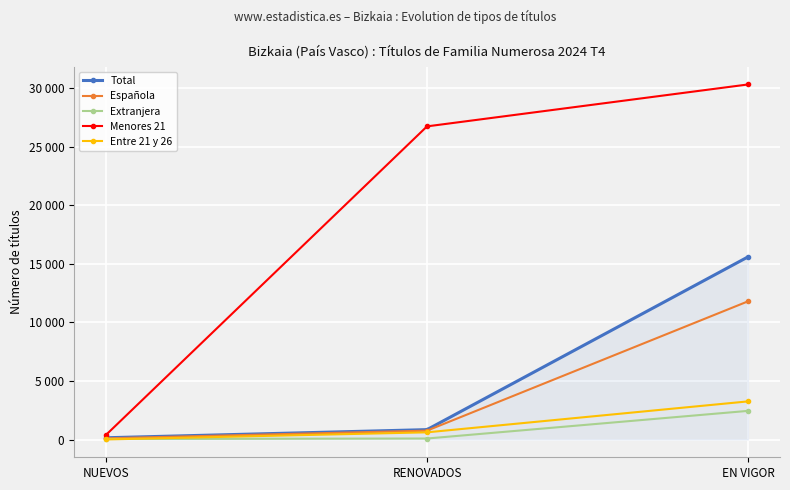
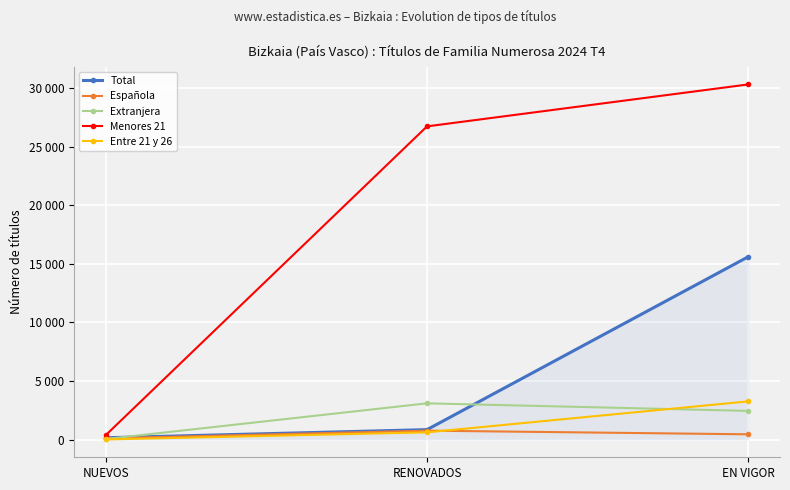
Extranjera, RENOVADOS: 100 -> 3100
Española, EN VIGOR: 11800 -> 400
